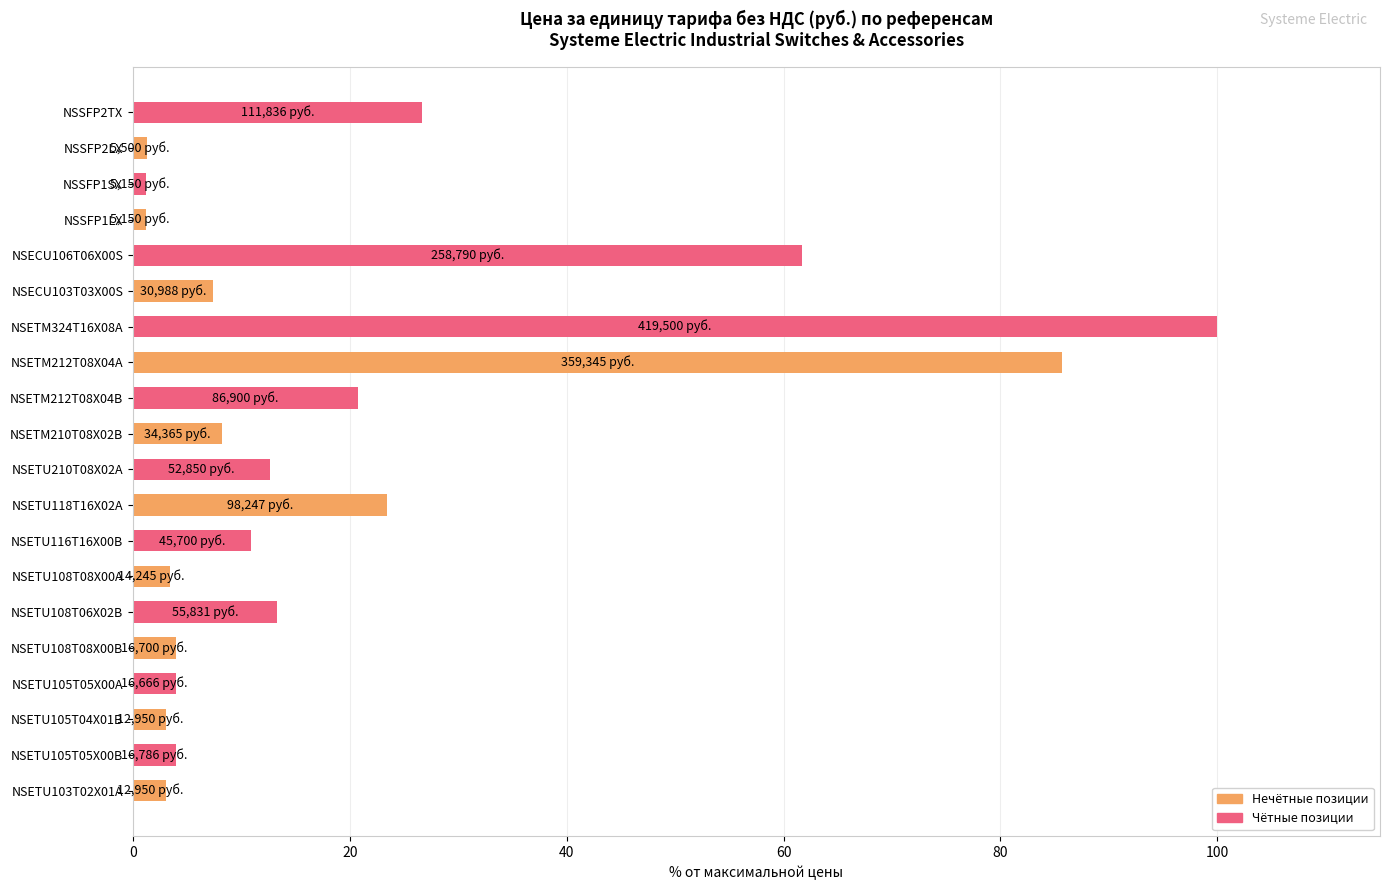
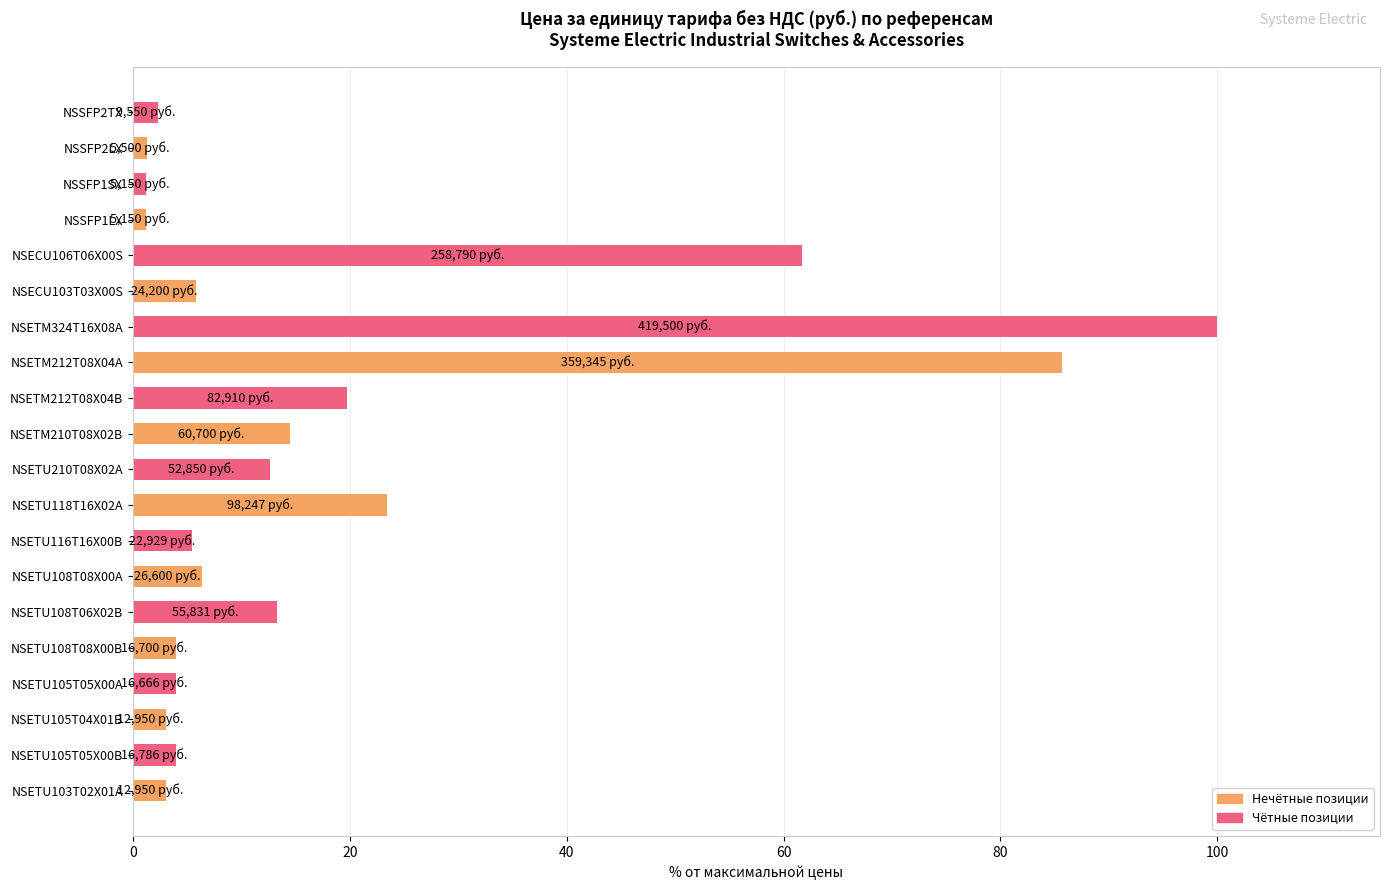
NSSFP2TX: 111,836 -> 9,550
NSECU103T03X00S: 30,988 -> 24,200
NSETM212T08X04B: 86,900 -> 82,910
NSETM210T08X02B: 34,365 -> 60,700
NSETU116T16X00B: 45,700 -> 22,929
NSETU108T08X00A: 14,245 -> 26,600
